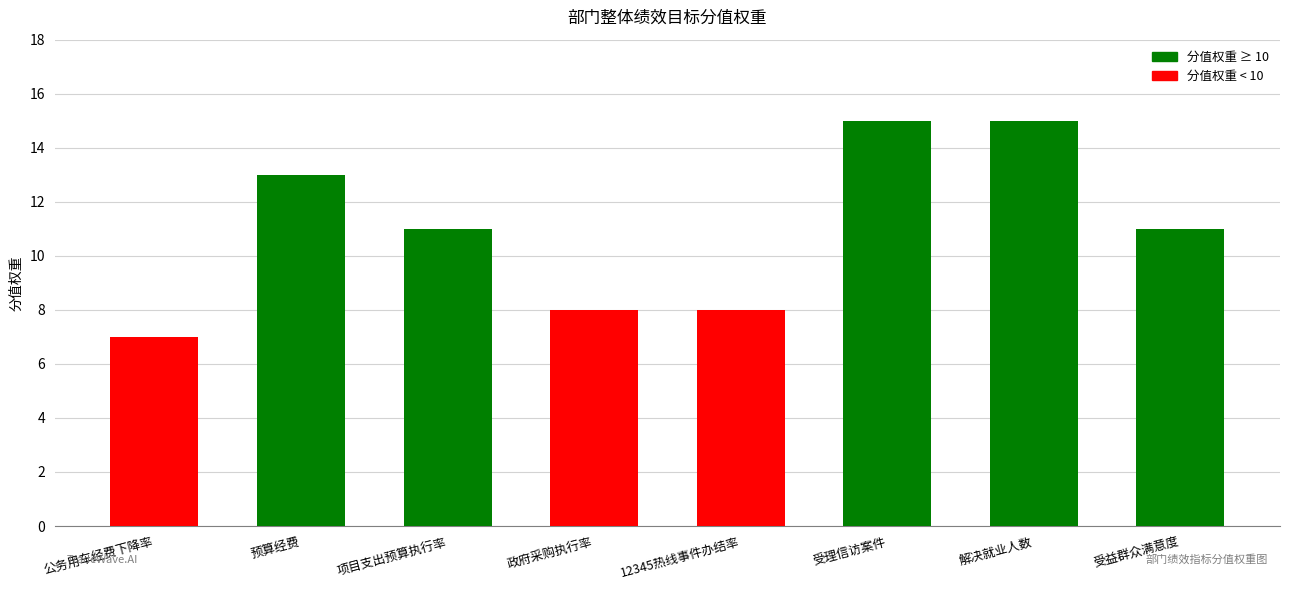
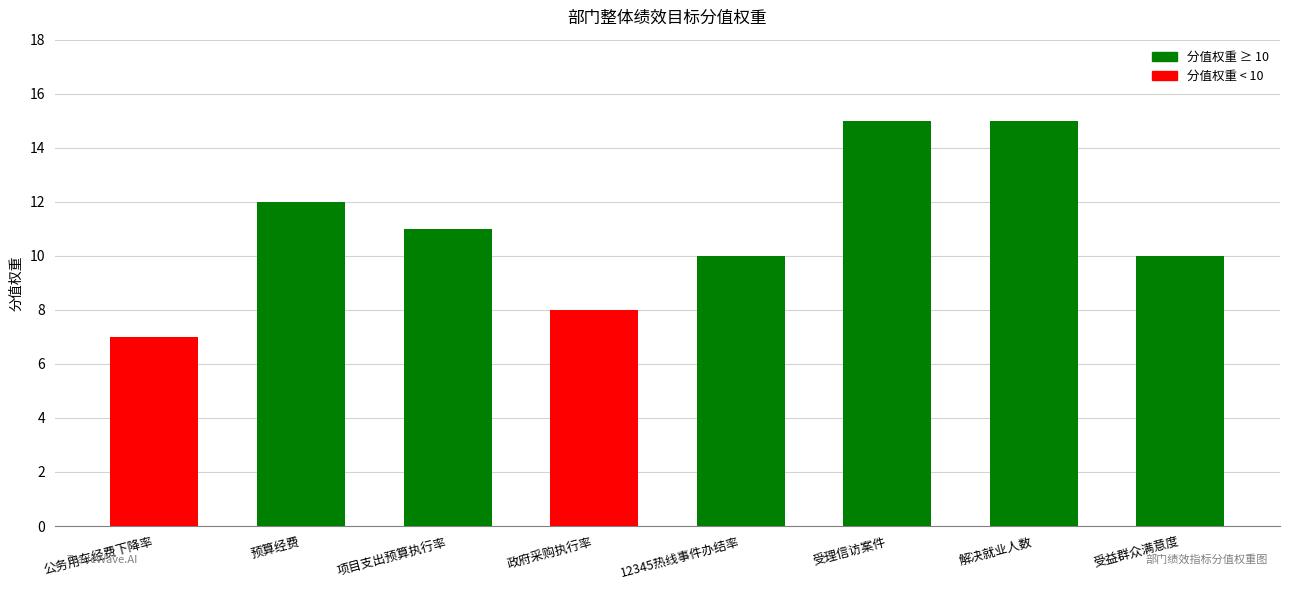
预算经费: 13 -> 12
12345热线事件办结率: 8 -> 10
受益群众满意度: 11 -> 10
